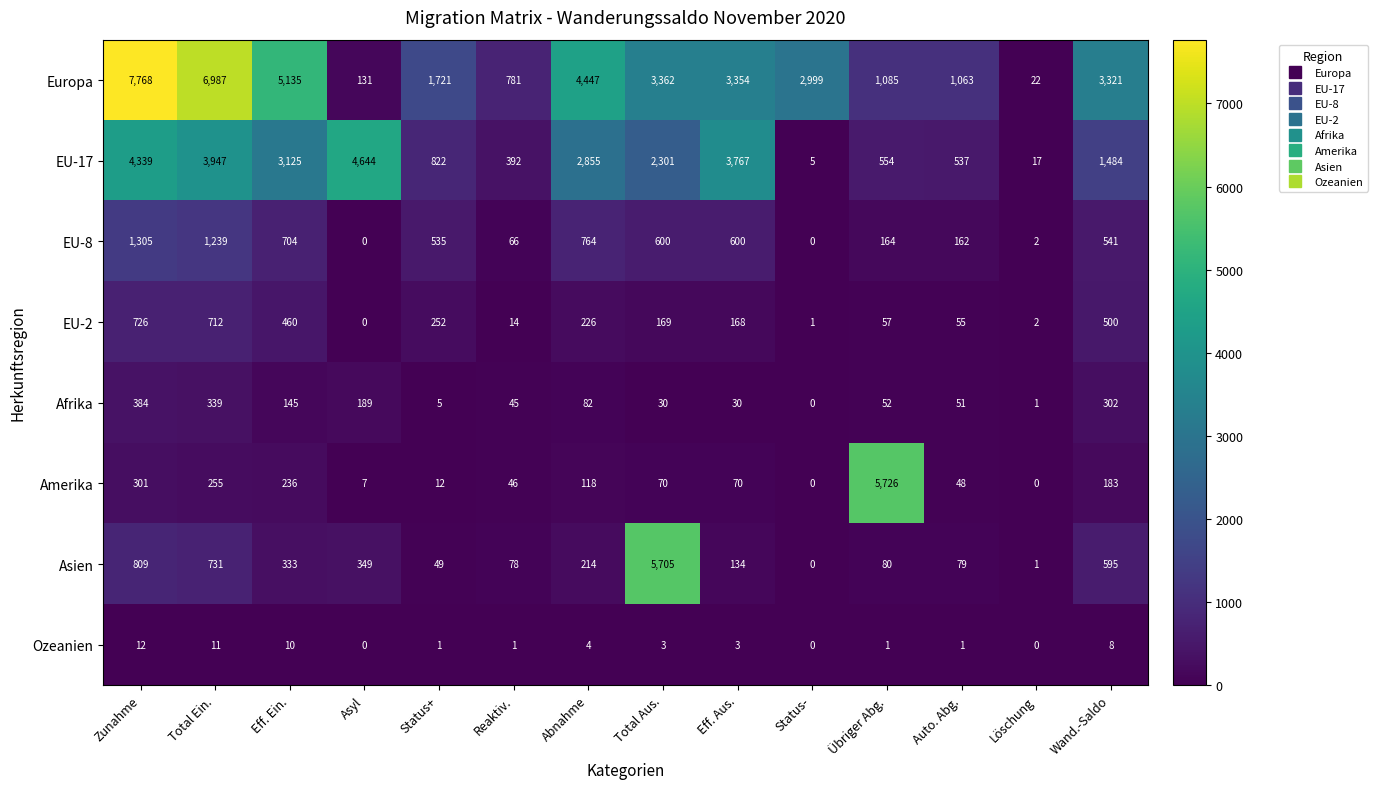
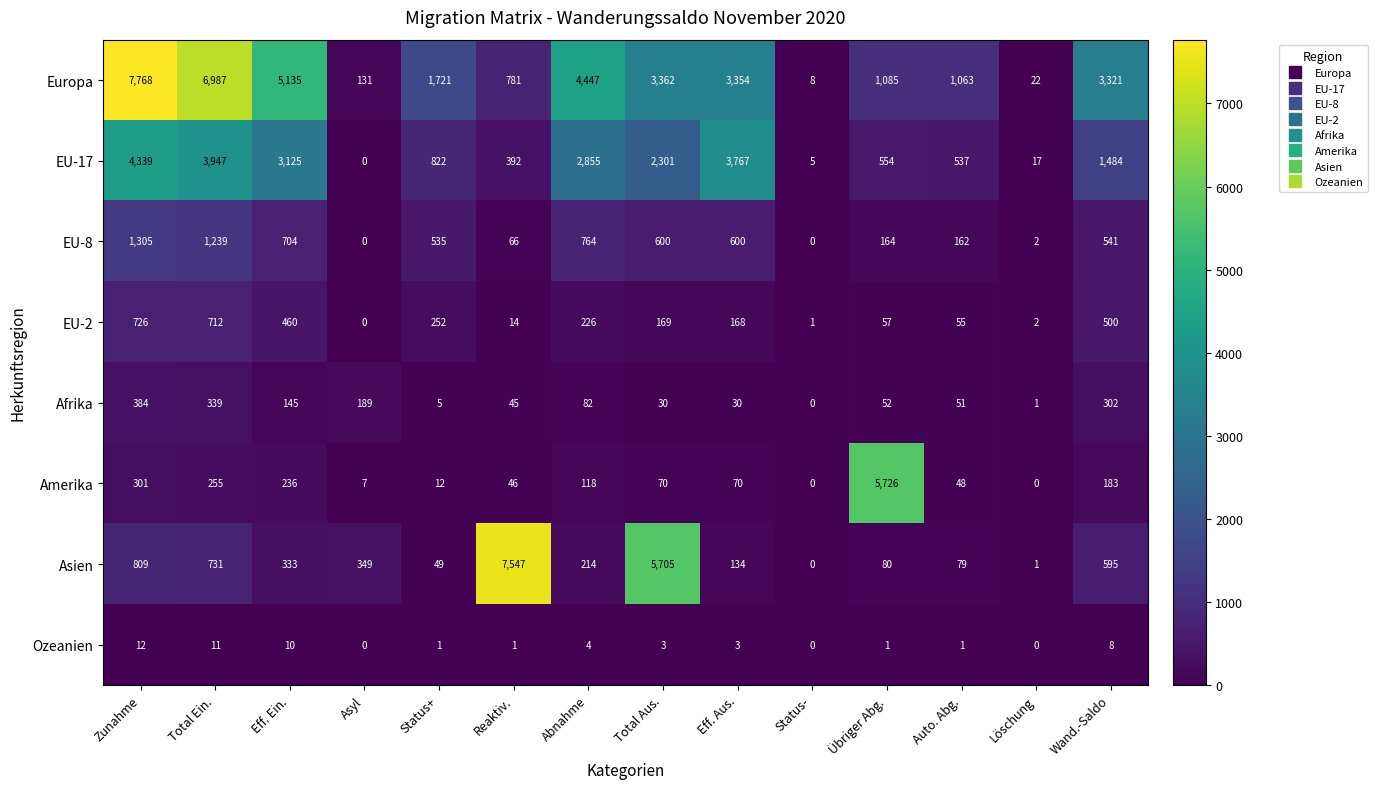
Europa, Status-: 2,999 -> 8
EU-17, Asyl: 4,644 -> 0
Asien, Reaktiv.: 78 -> 7,547
